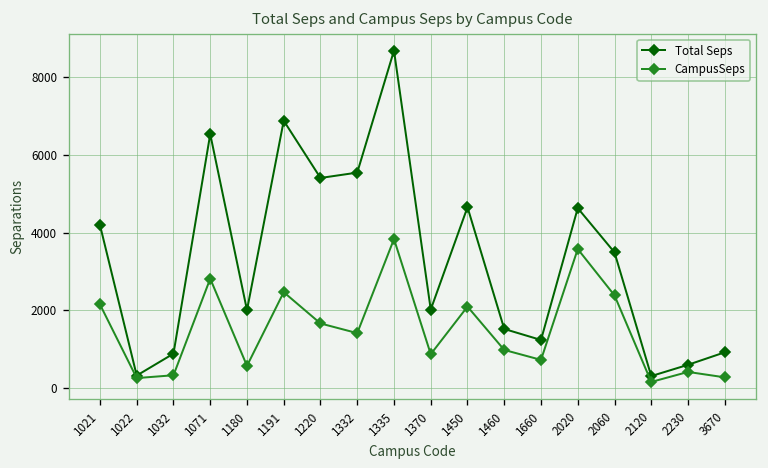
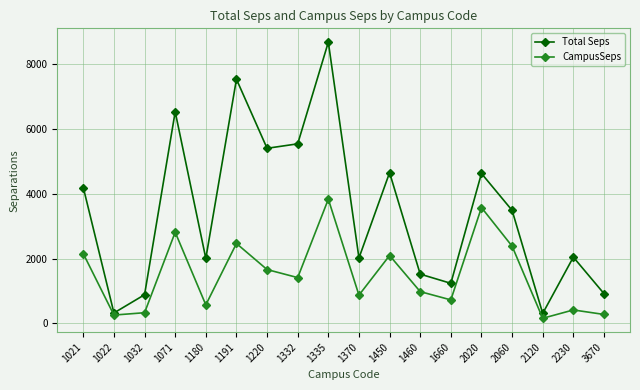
Total Seps, 1191: 6900 -> 7500
Total Seps, 2230: 600 -> 2000
